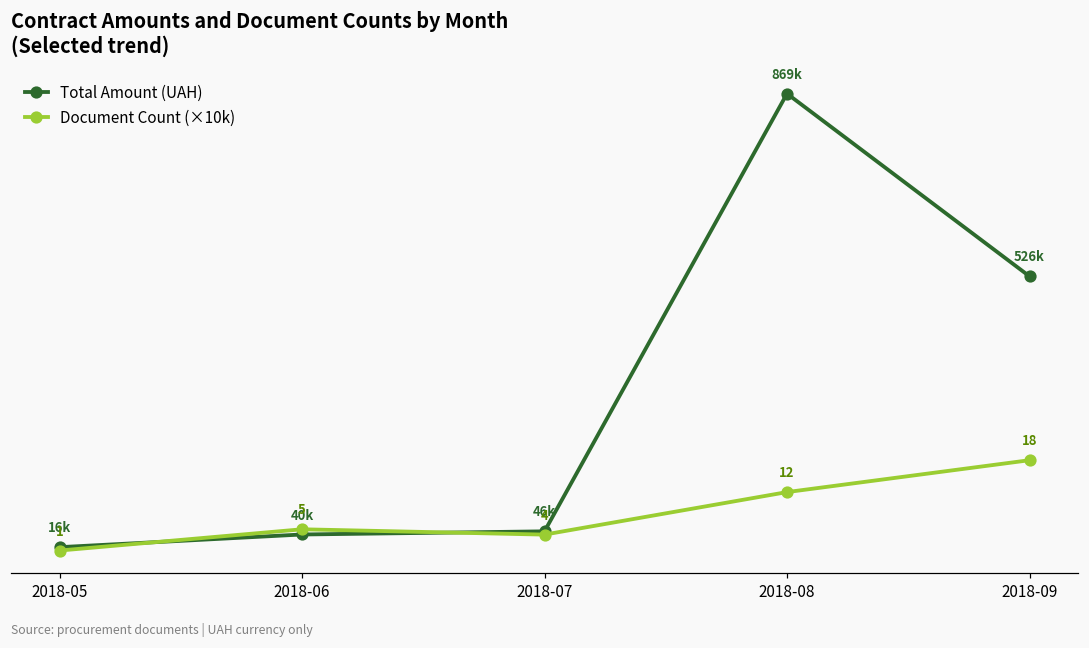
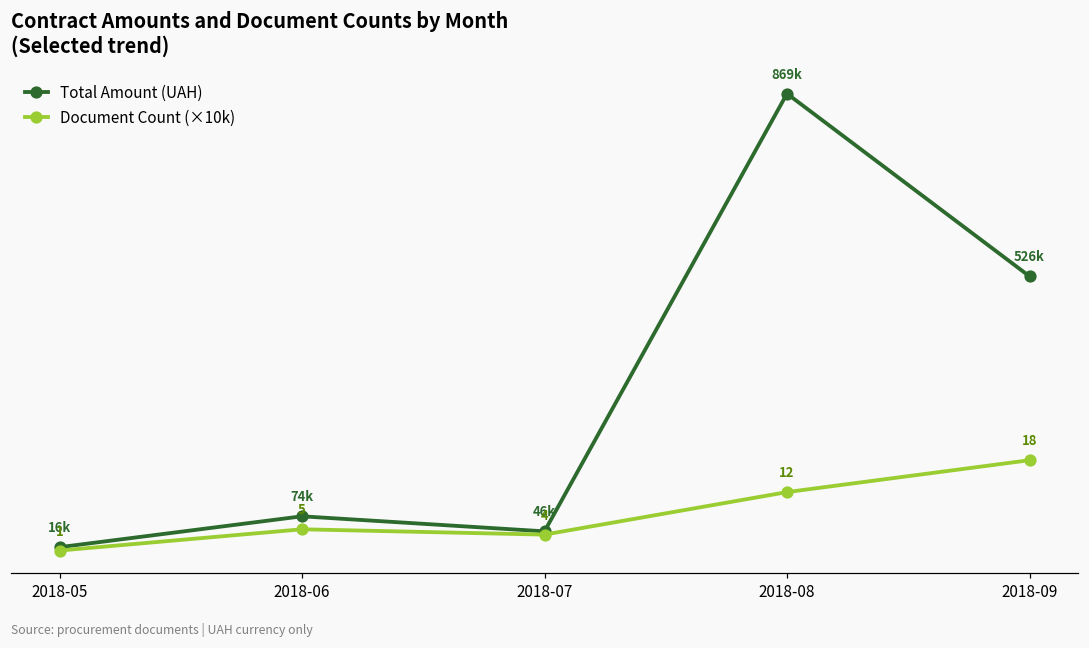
Total Amount (UAH), 2018-06: 40k -> 74k
